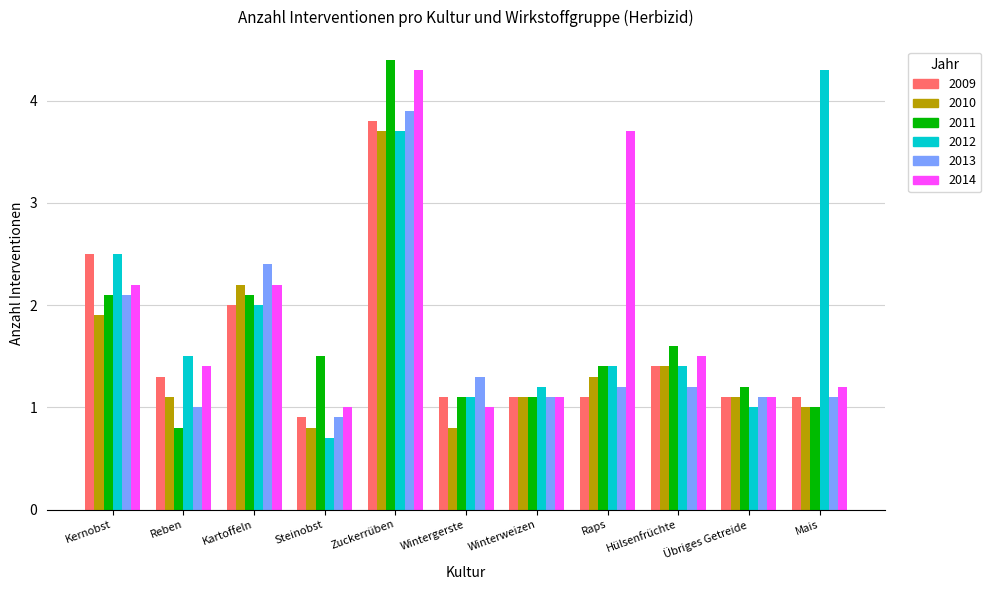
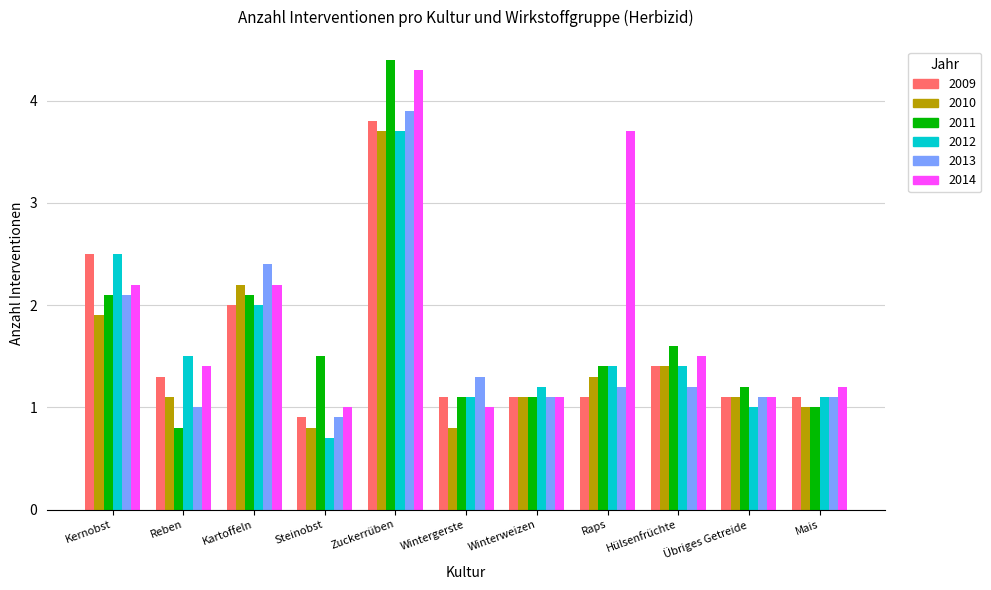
2012, Mais: 4.3 -> 1.1
